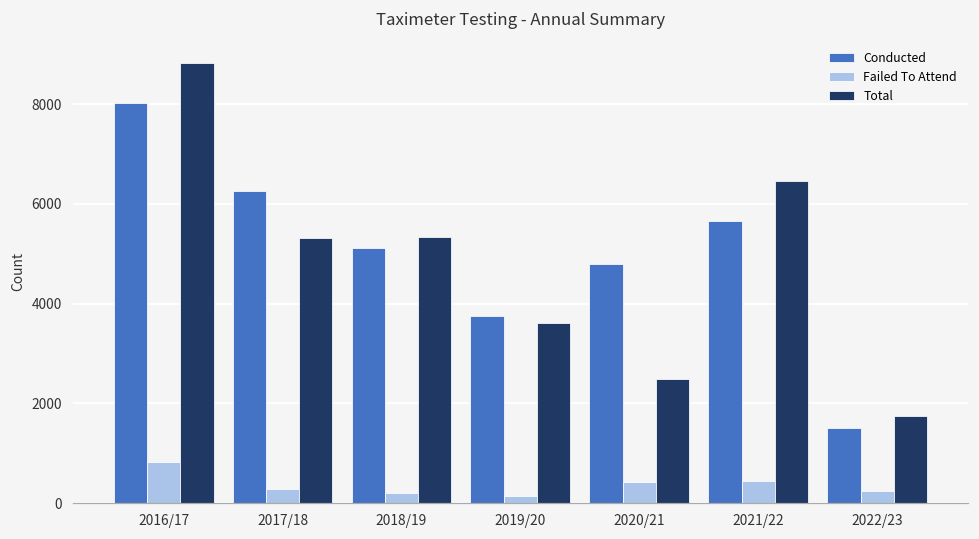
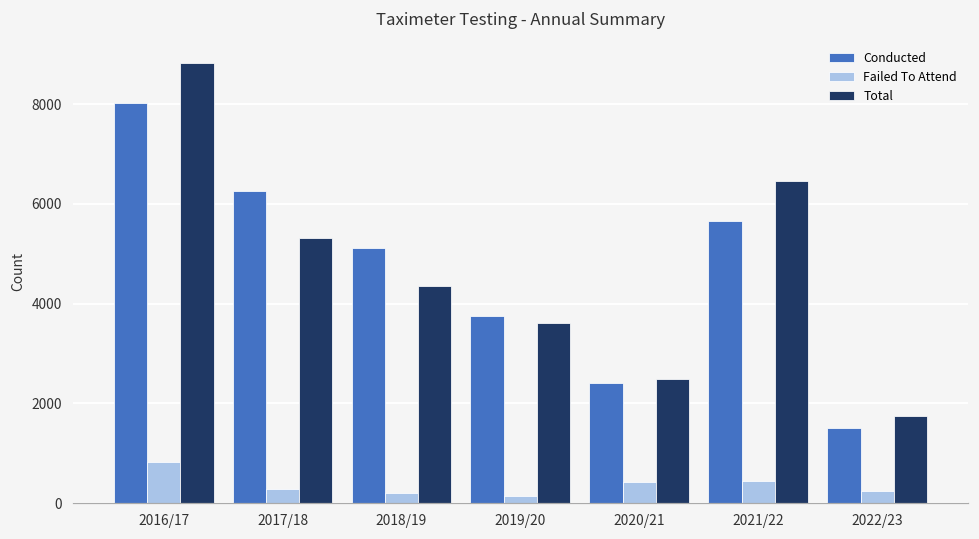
Total, 2018/19: 5300 -> 4400
Conducted, 2020/21: 4800 -> 2400
